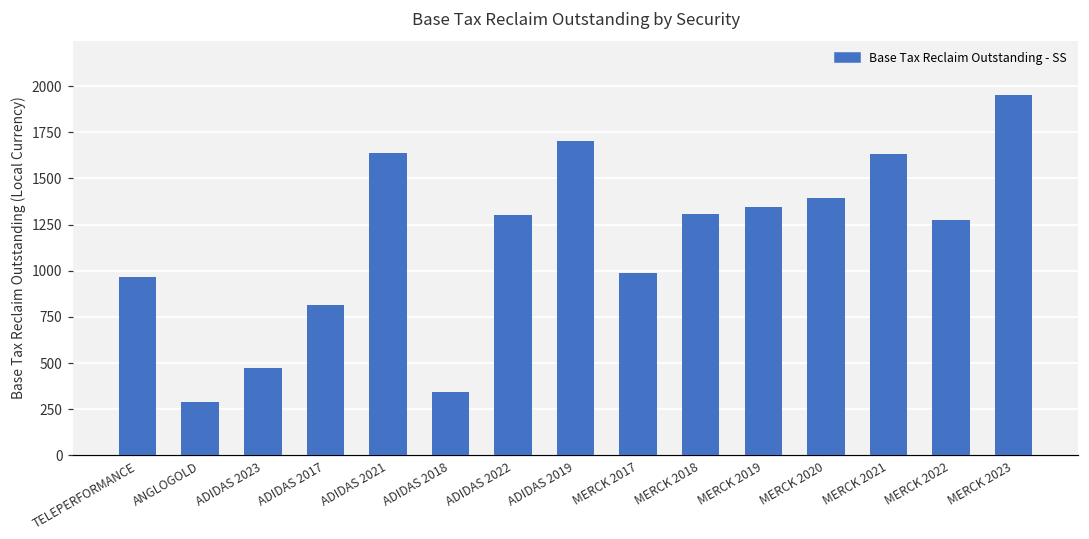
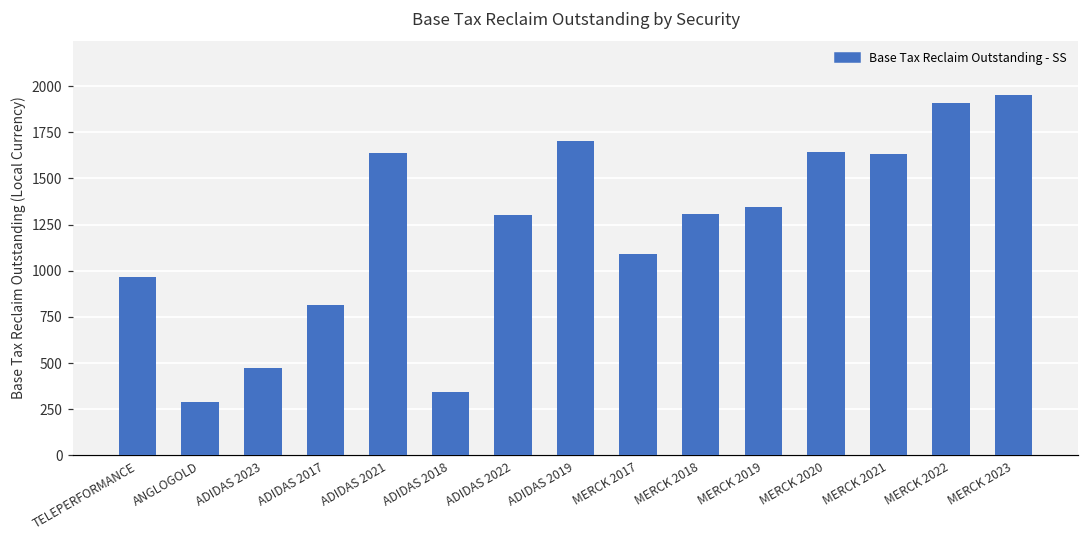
MERCK 2017: 990 -> 1090
MERCK 2020: 1390 -> 1640
MERCK 2022: 1270 -> 1910
